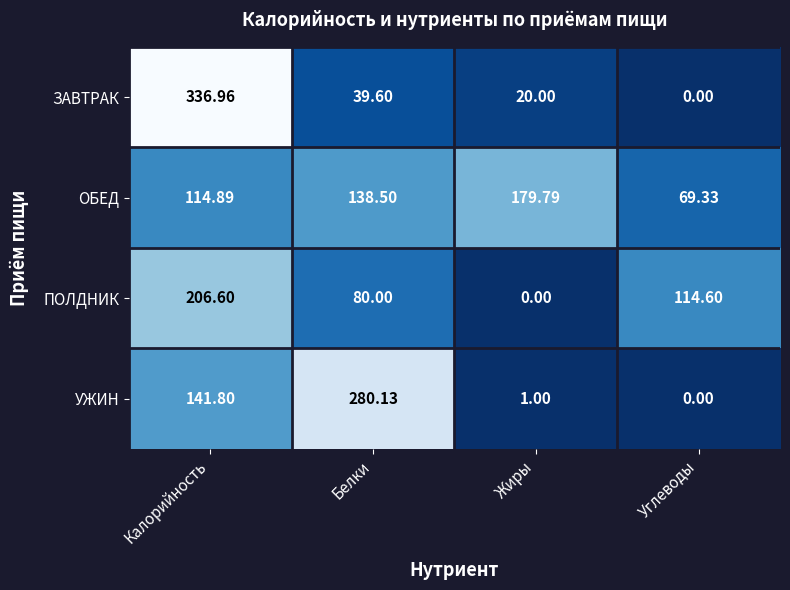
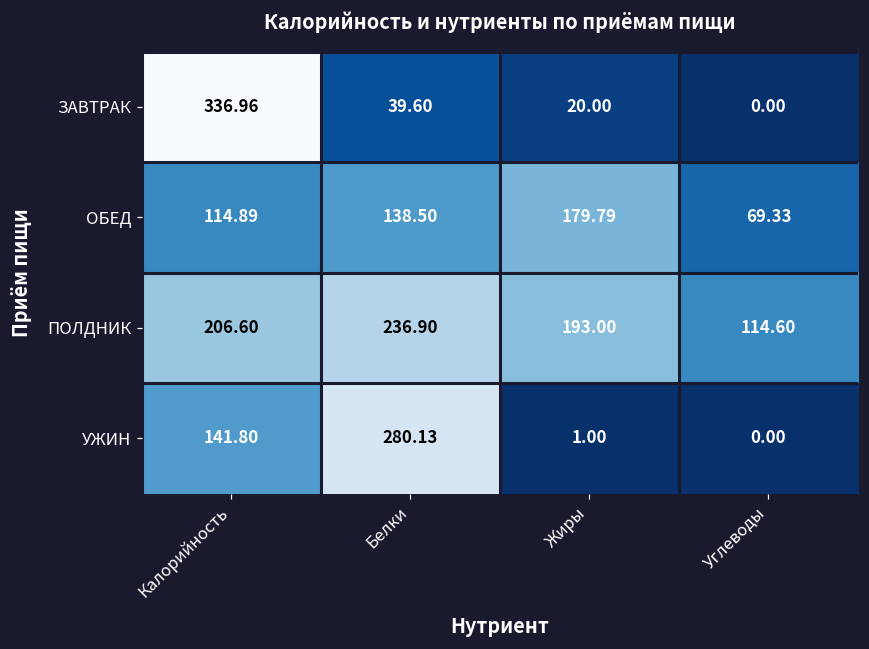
ПОЛДНИК, Белки: 80.00 -> 236.90
ПОЛДНИК, Жиры: 0.00 -> 193.00
